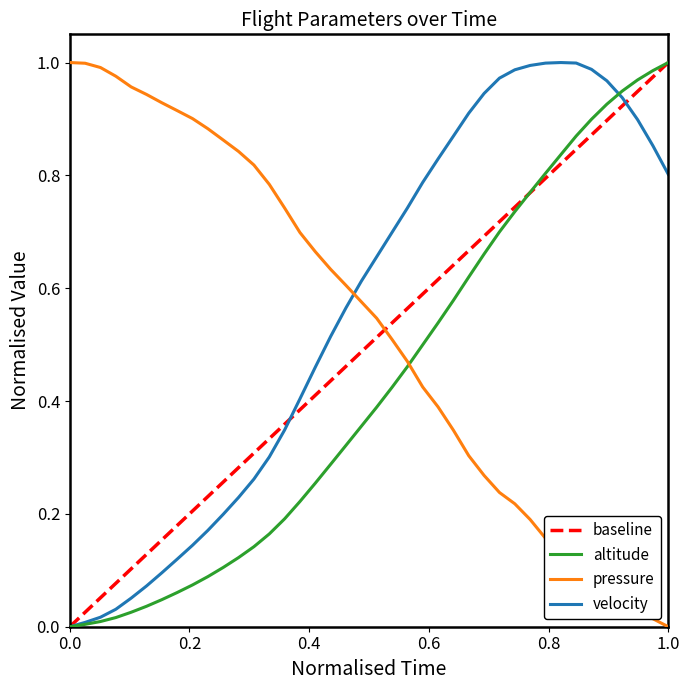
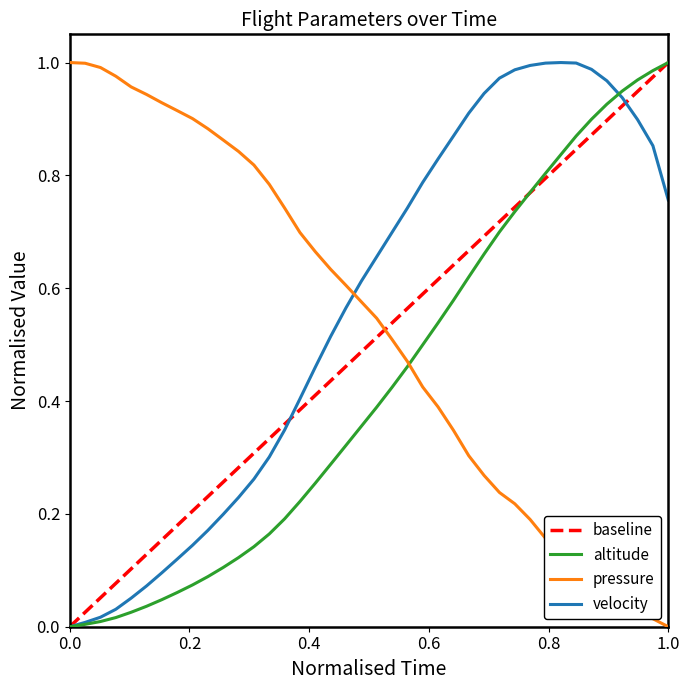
velocity, 1.0: 0.80 -> 0.76
